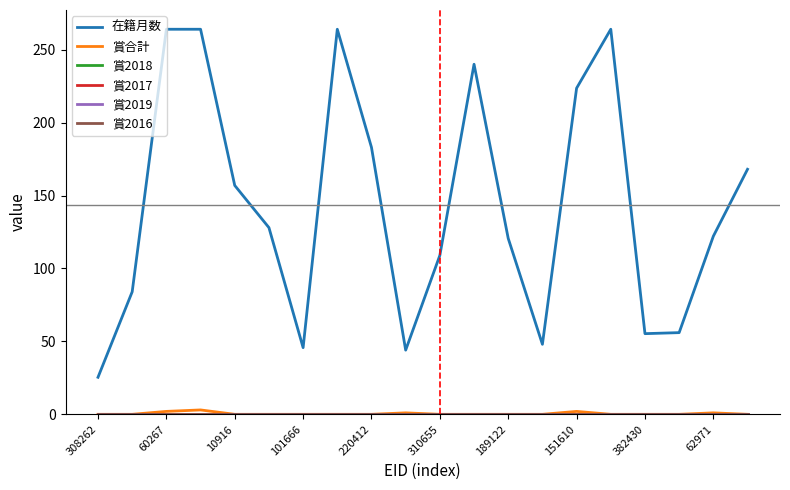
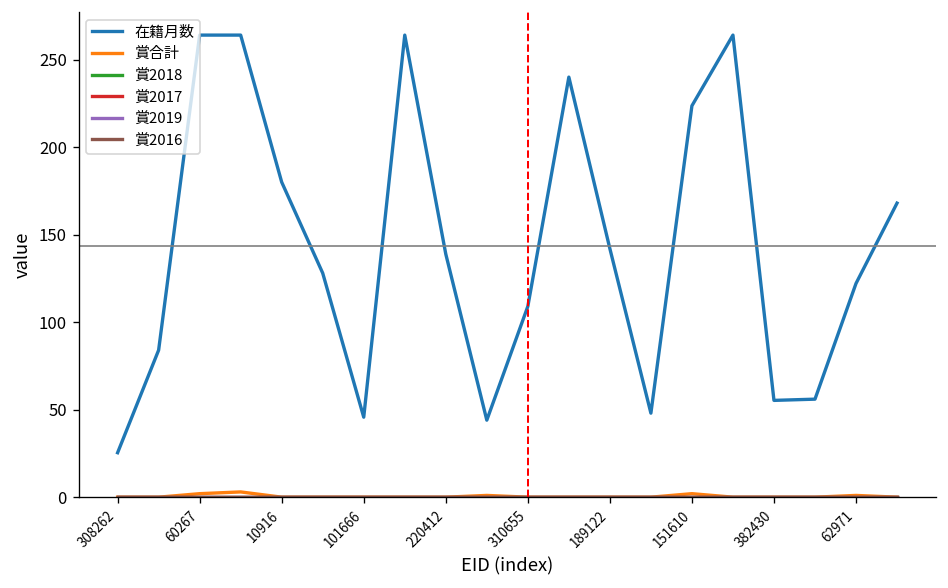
在籍月数, 10916: 157 -> 180
在籍月数, 220412: 183 -> 139
在籍月数, 189122: 121 -> 142
